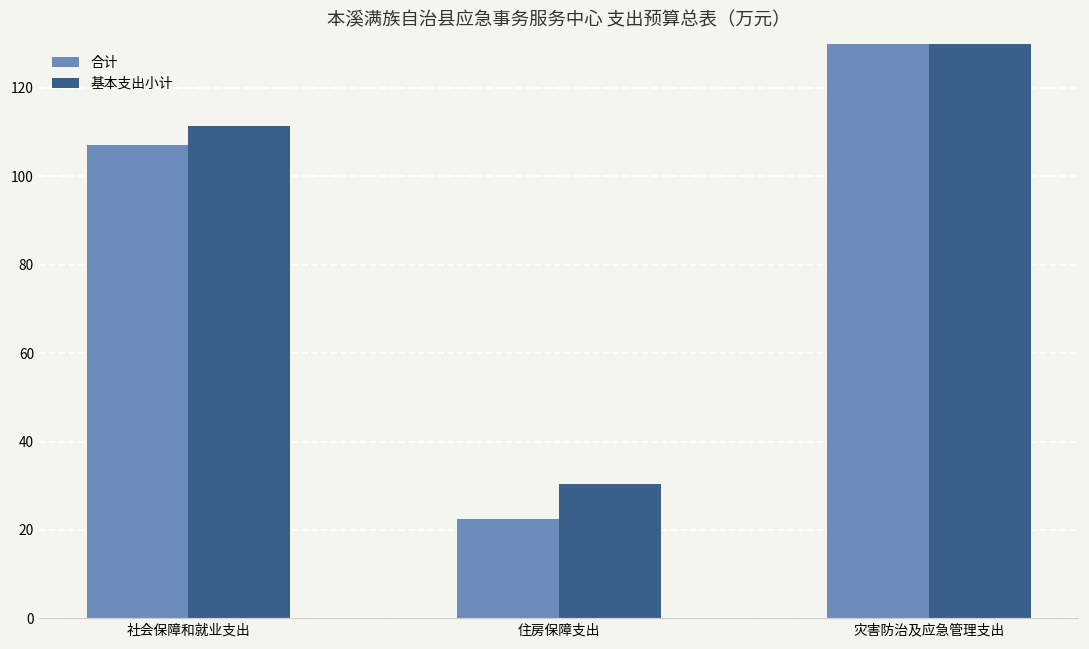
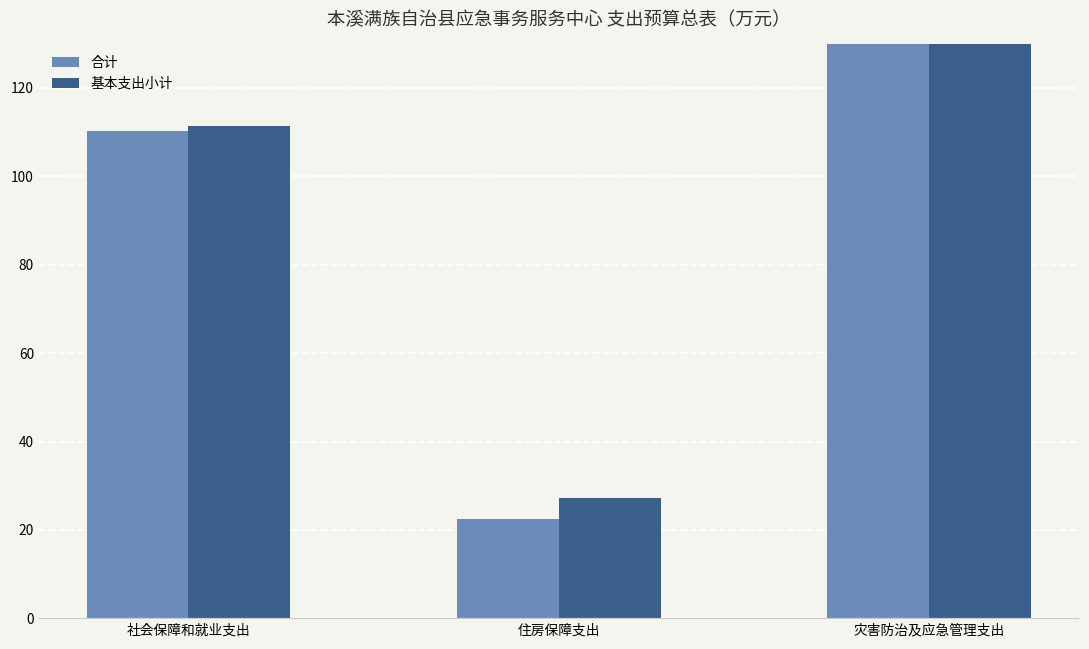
合计, 社会保障和就业支出: 107 -> 110
基本支出小计, 住房保障支出: 30 -> 27
